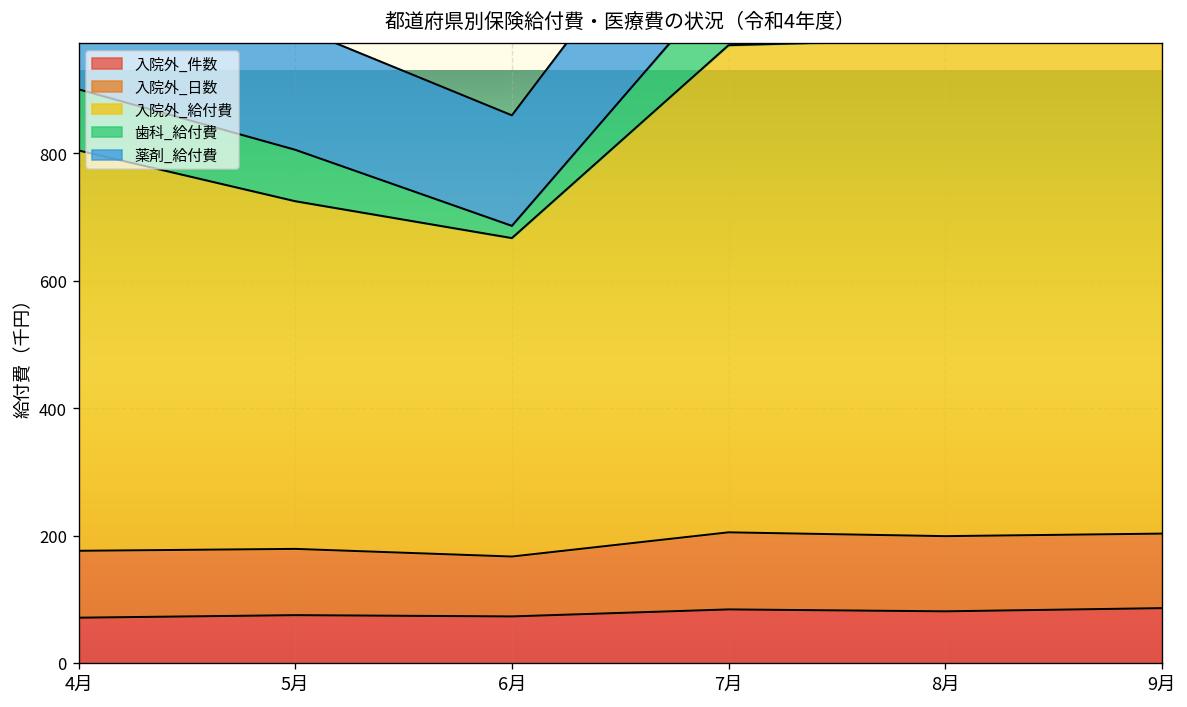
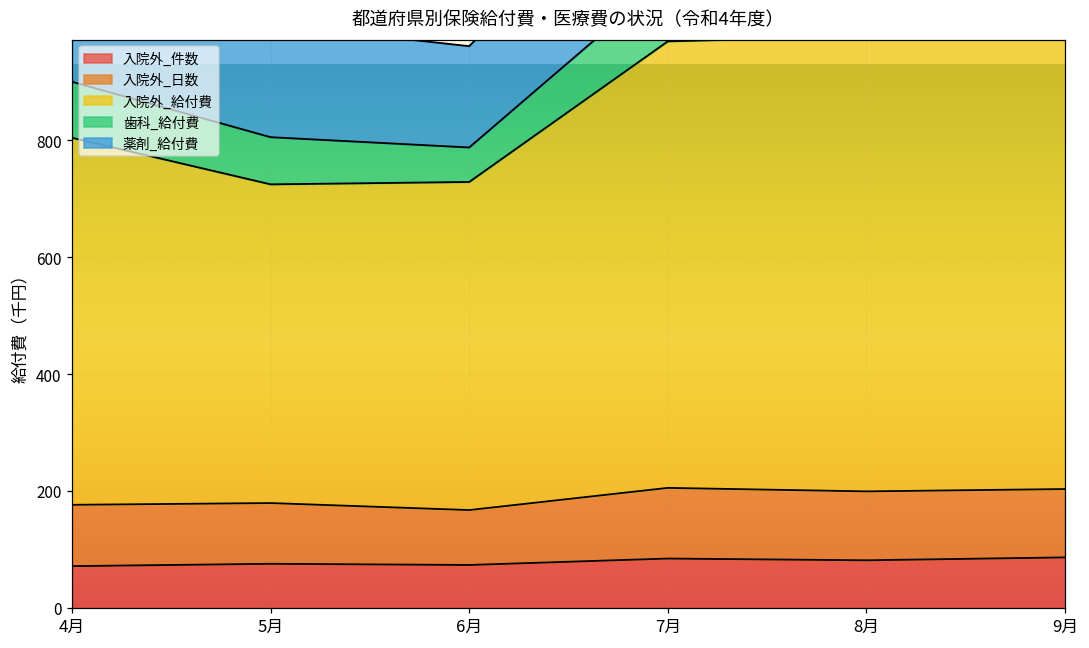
入院外_給付費, 6月: 500 -> 560
歯科_給付費, 6月: 20 -> 60
